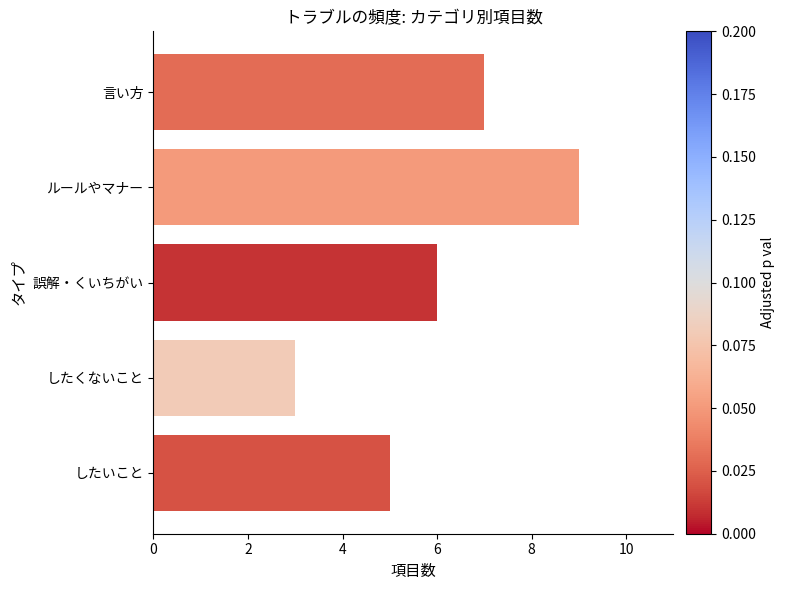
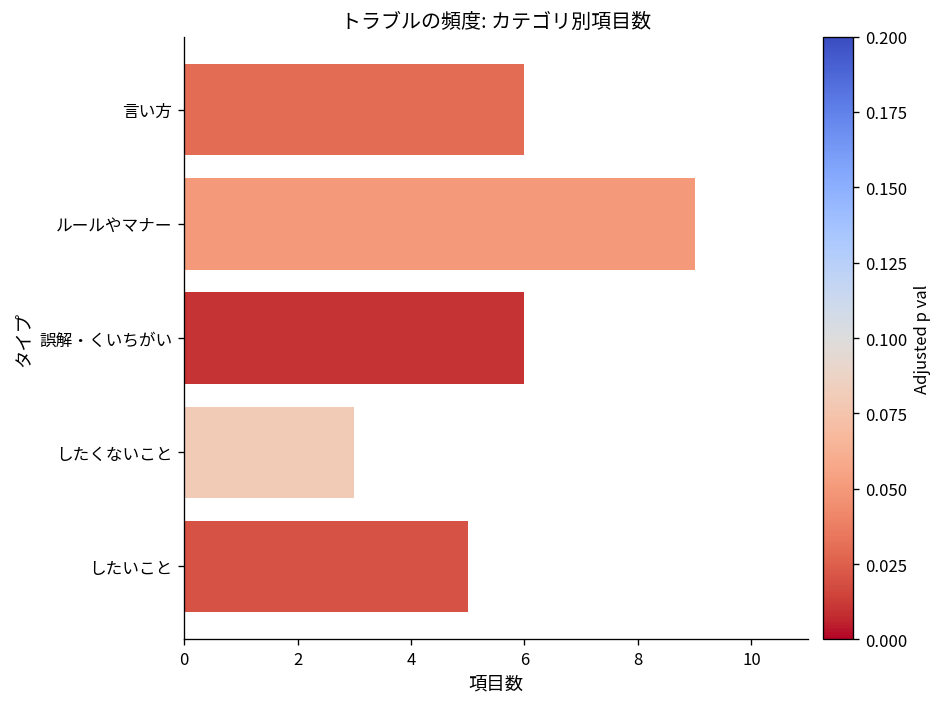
言い方: 7 -> 6
